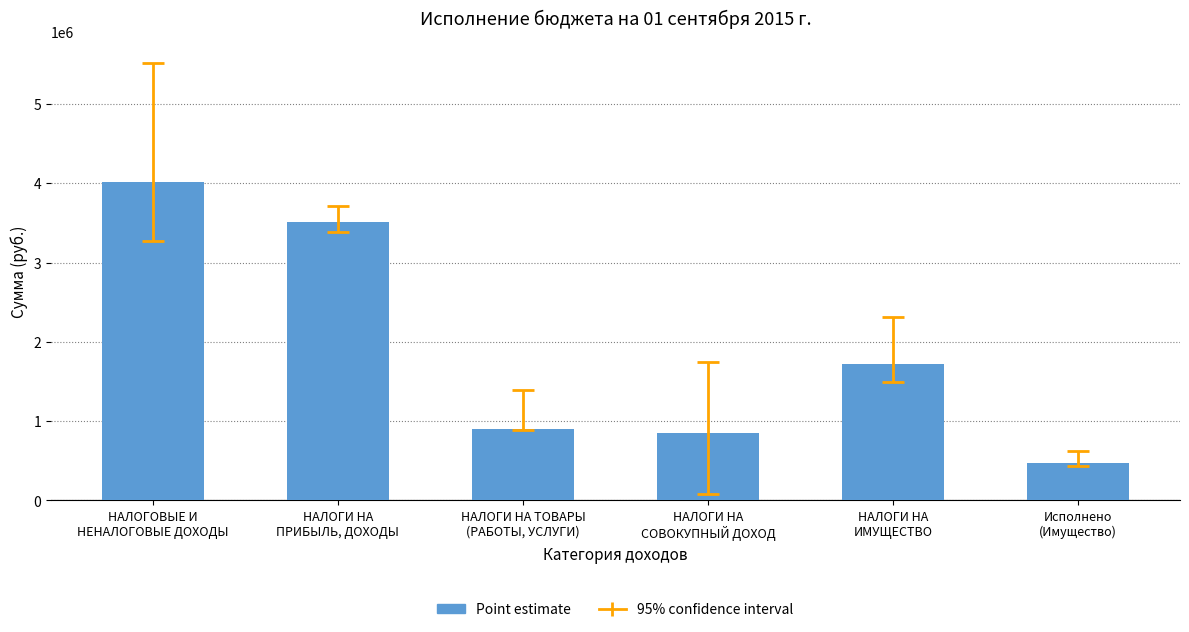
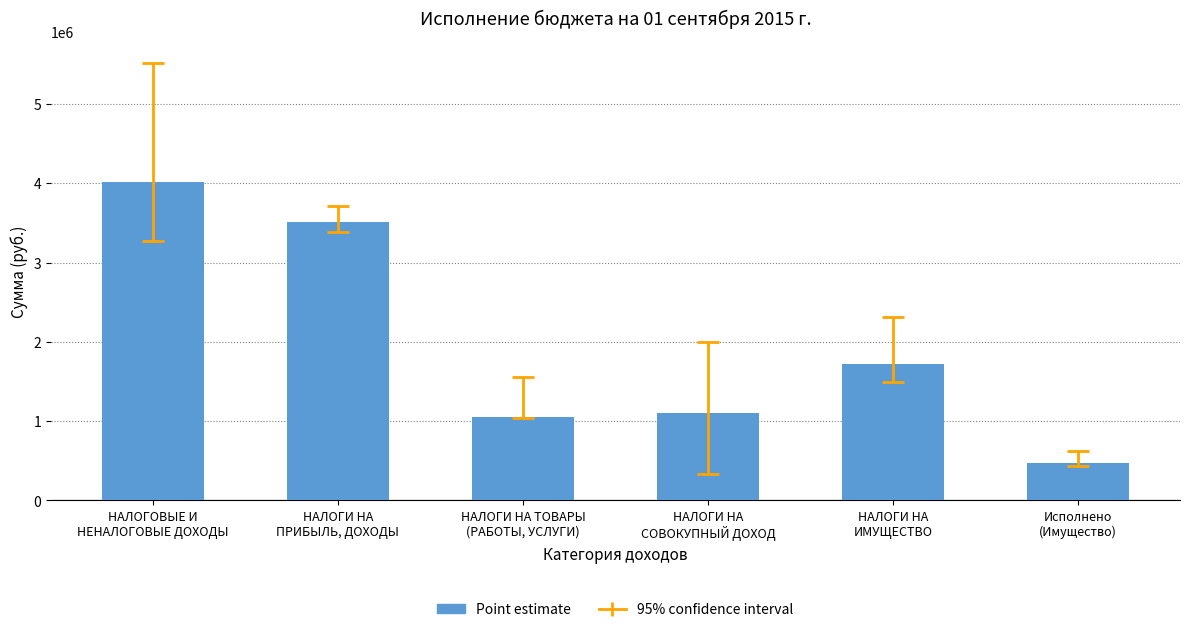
Point estimate, НАЛОГИ НА ТОВАРЫ (РАБОТЫ, УСЛУГИ): 900000 -> 1000000
Point estimate, НАЛОГИ НА СОВОКУПНЫЙ ДОХОД: 800000 -> 1100000
